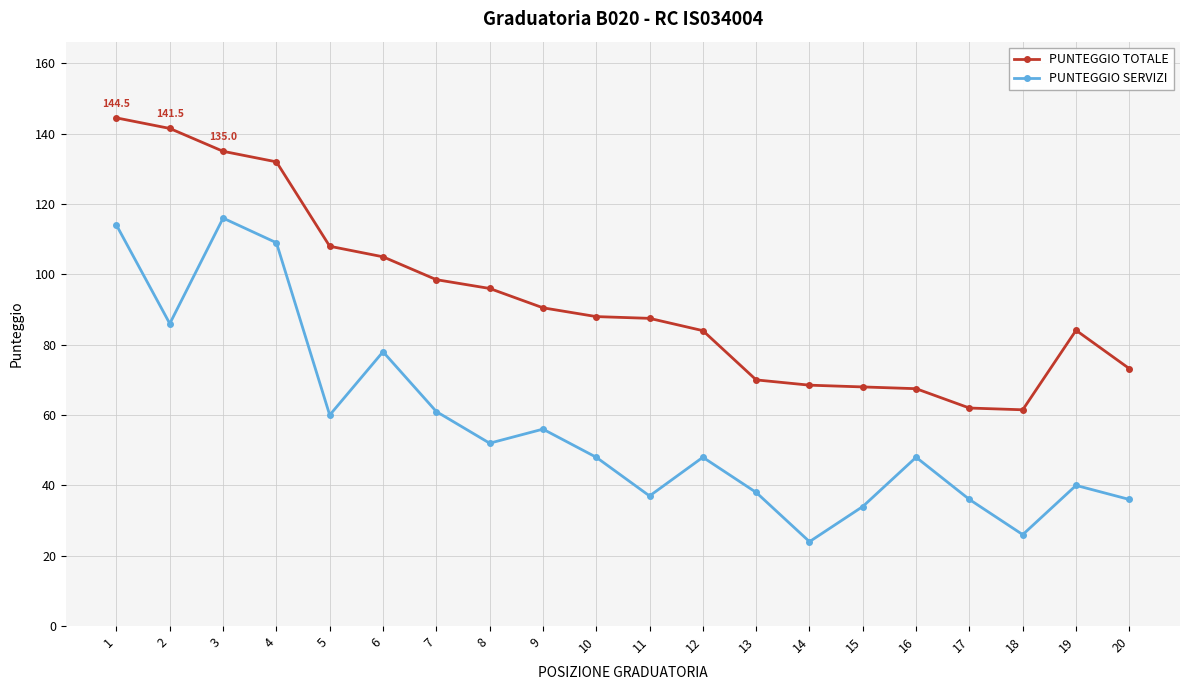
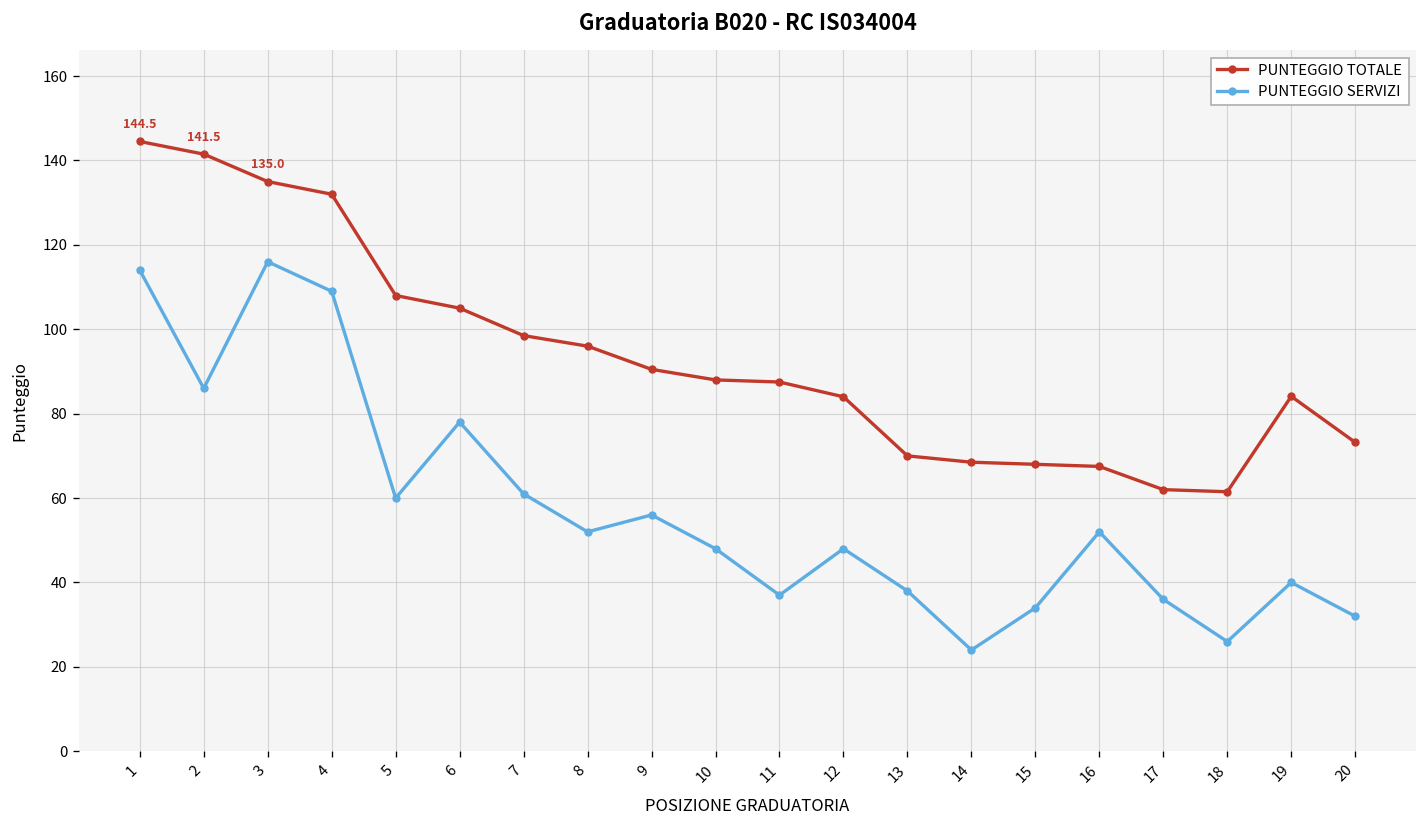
PUNTEGGIO SERVIZI, 16: 48 -> 52
PUNTEGGIO SERVIZI, 20: 36 -> 32
